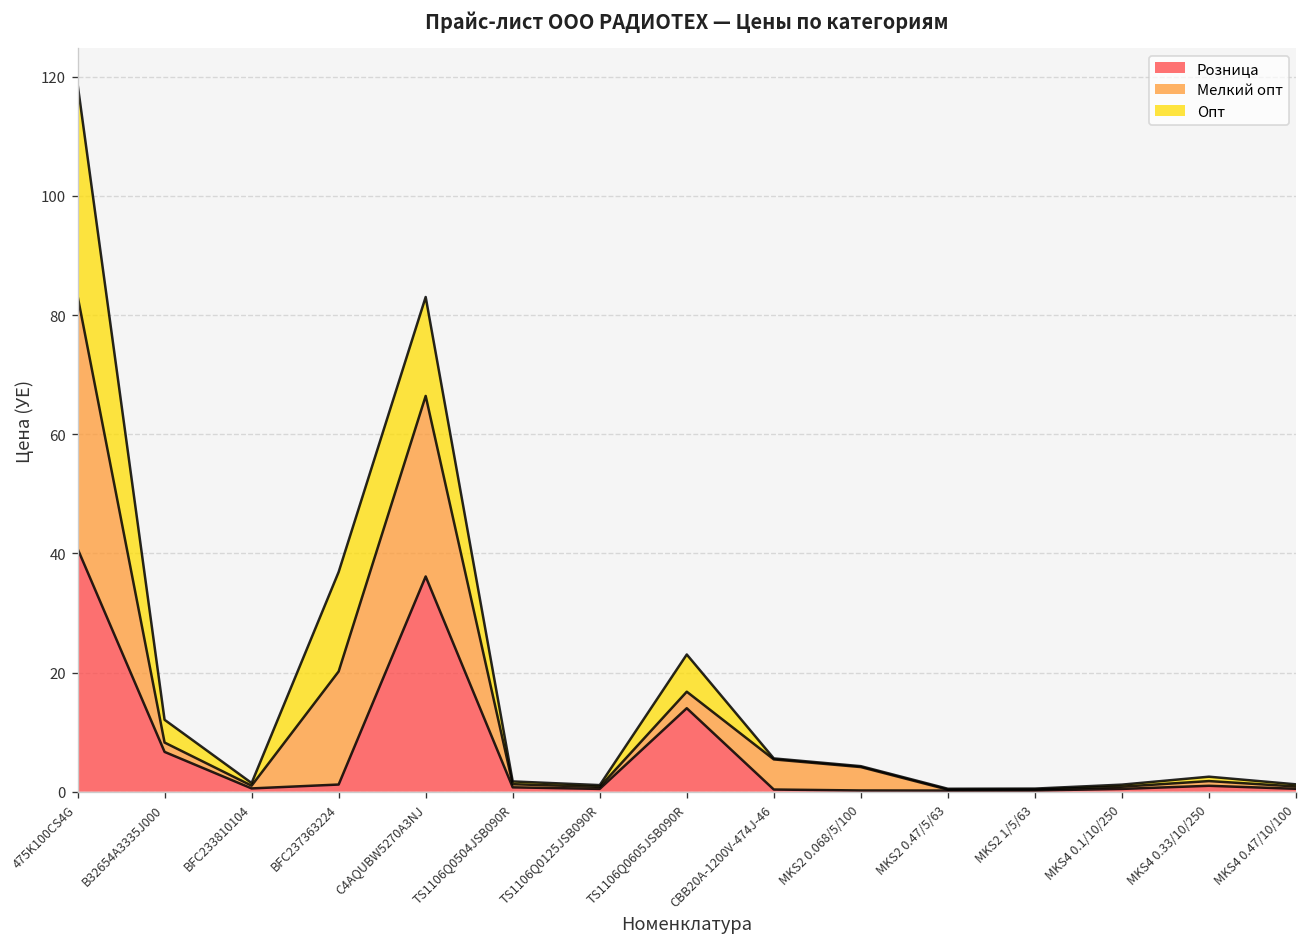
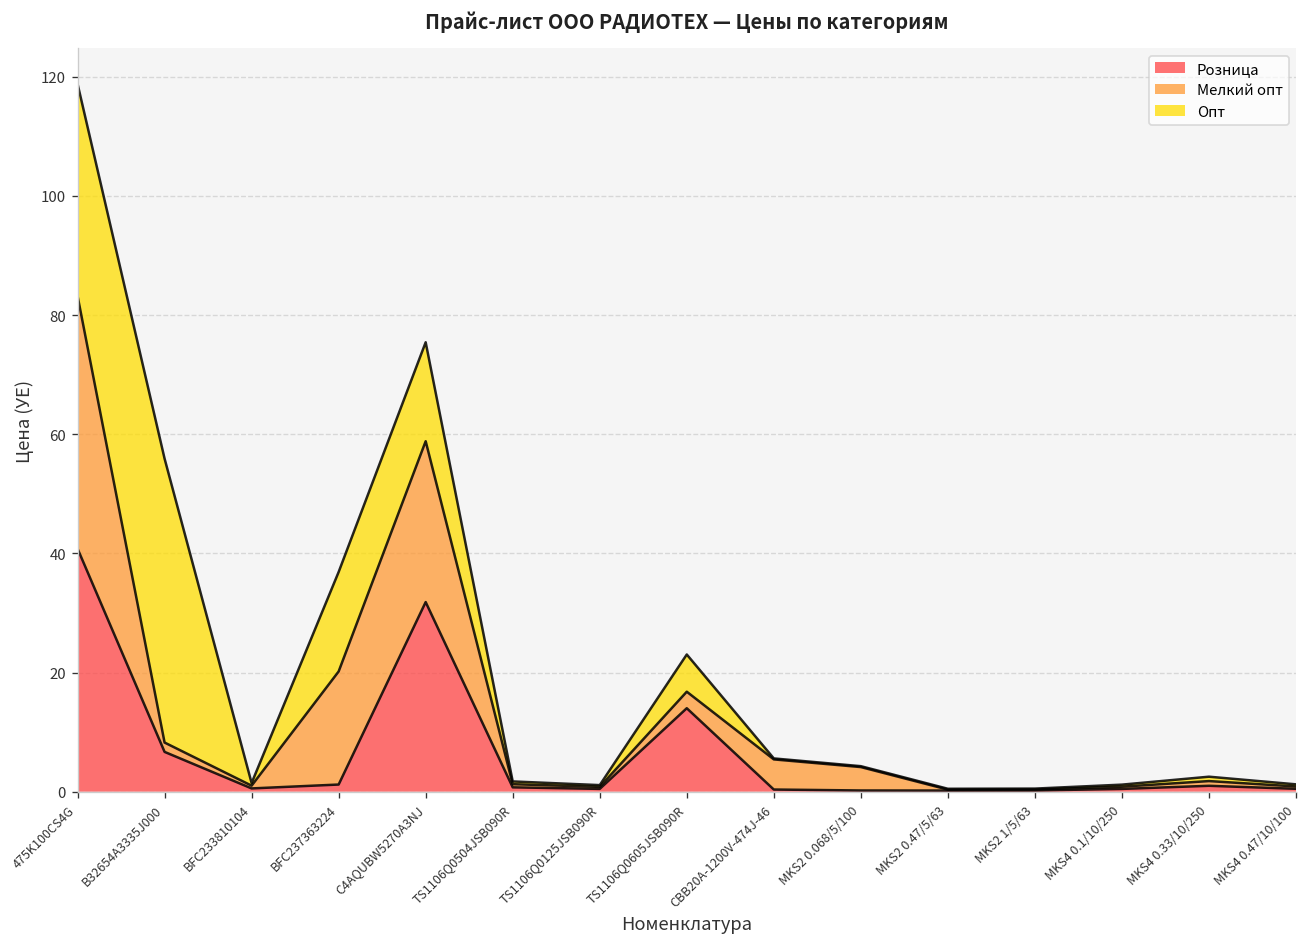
Опт, B32654A3335J000: 4 -> 48
Розница, C4AQUBW5270A3NJ: 36 -> 32
Мелкий опт, C4AQUBW5270A3NJ: 30 -> 27
